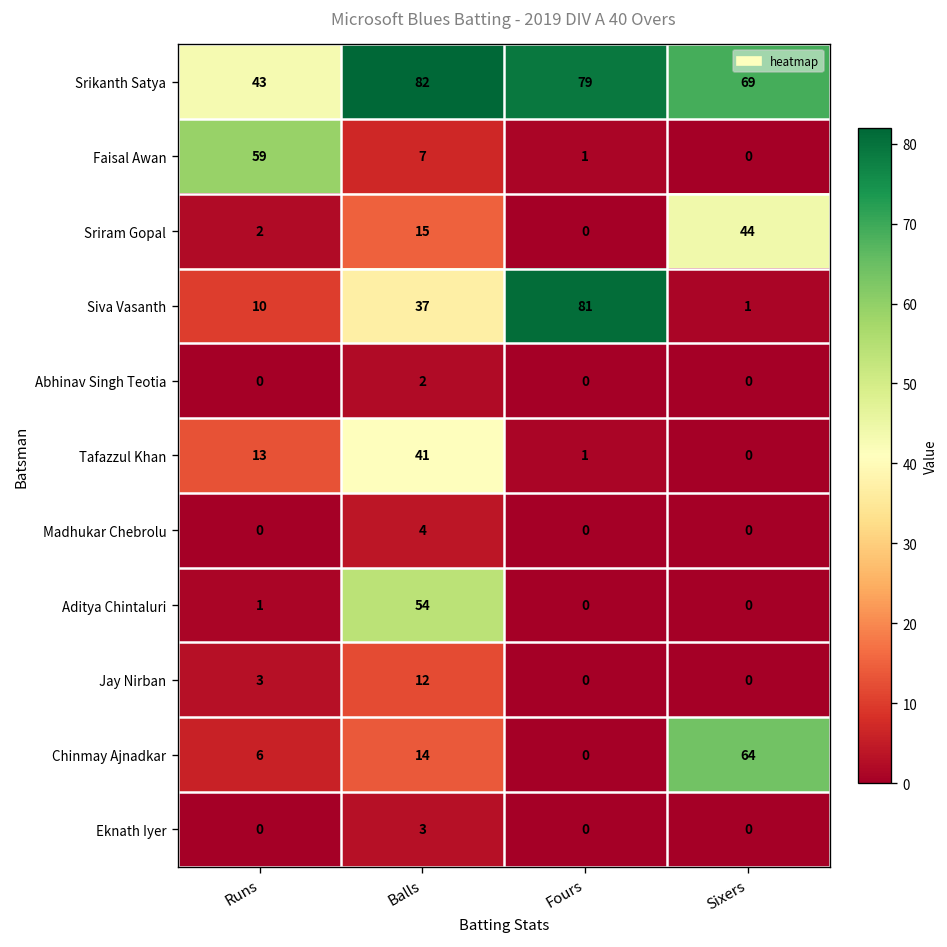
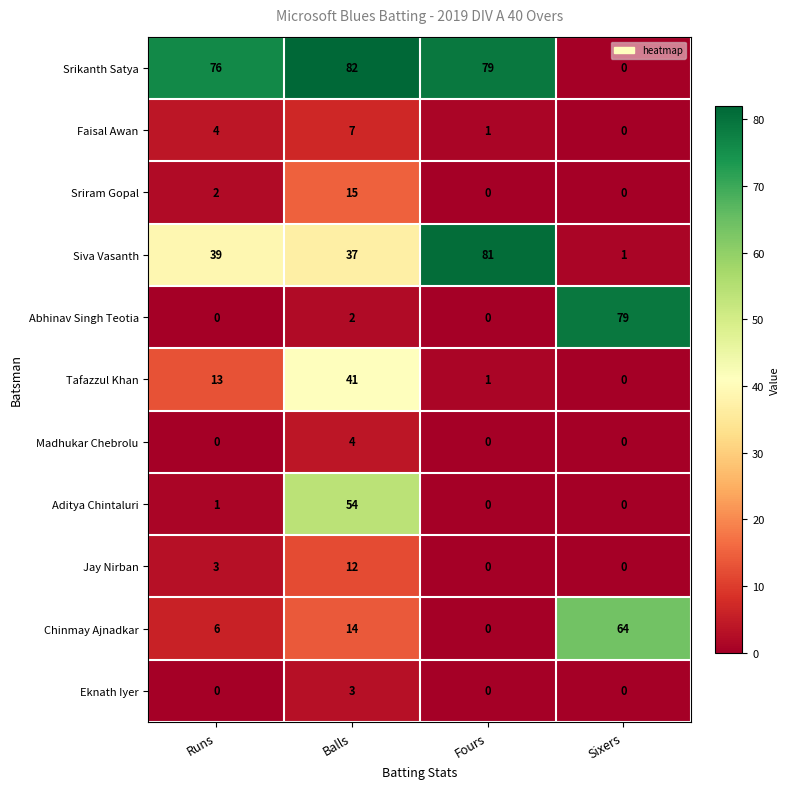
Srikanth Satya, Runs: 43 -> 76
Srikanth Satya, Sixers: 69 -> 0
Faisal Awan, Runs: 59 -> 4
Sriram Gopal, Sixers: 44 -> 0
Siva Vasanth, Runs: 10 -> 39
Abhinav Singh Teotia, Sixers: 0 -> 79
